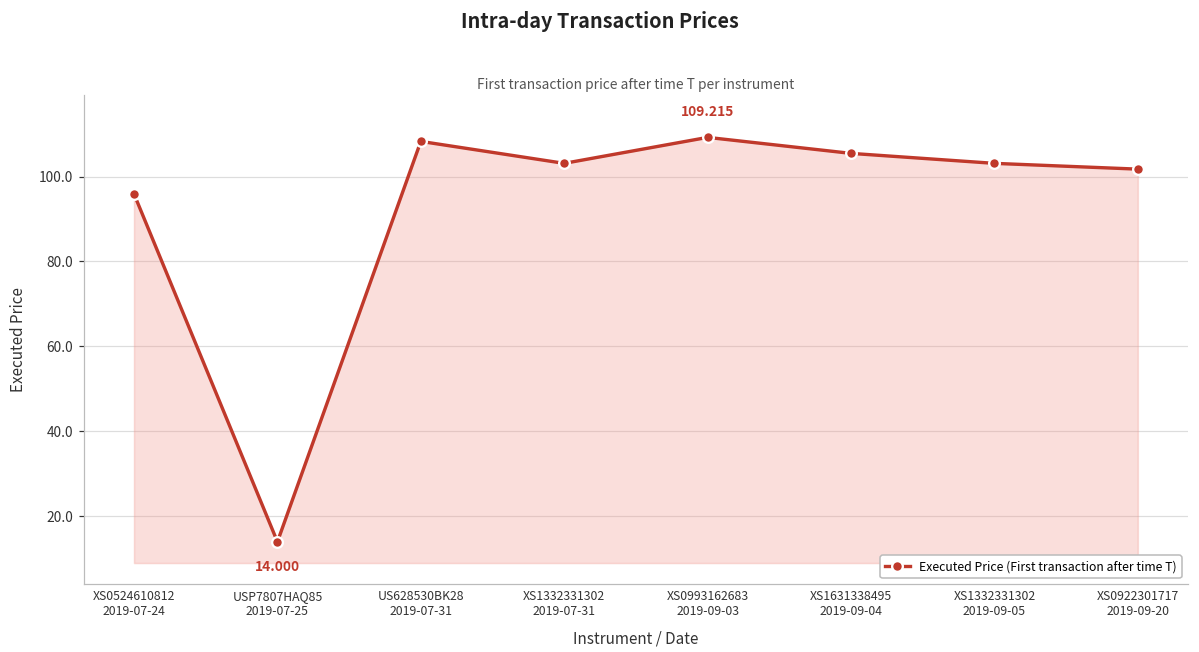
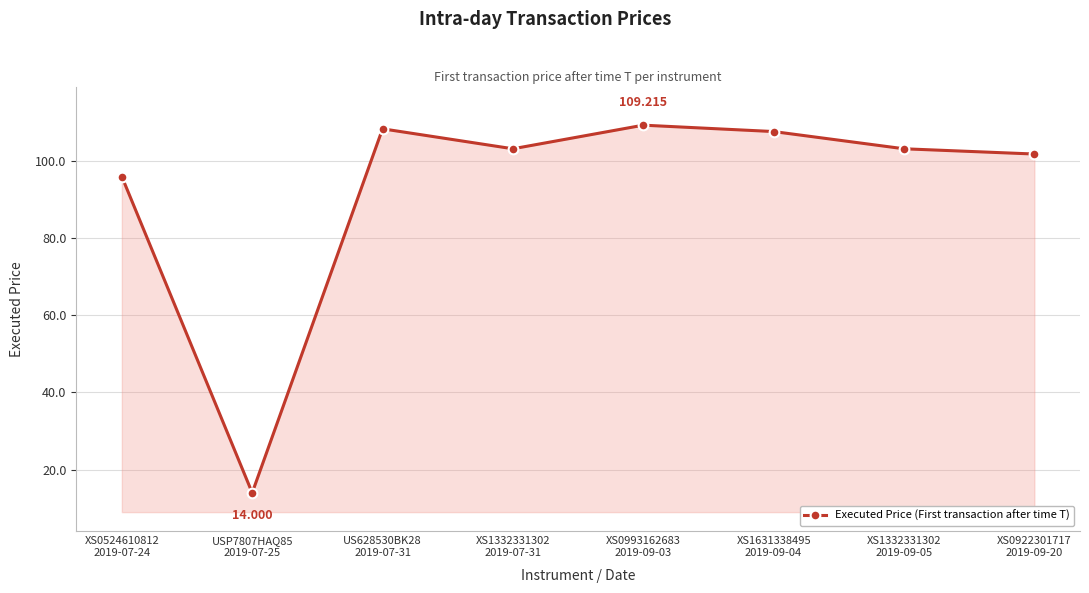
XS1631338495 2019-09-04: 105 -> 108
